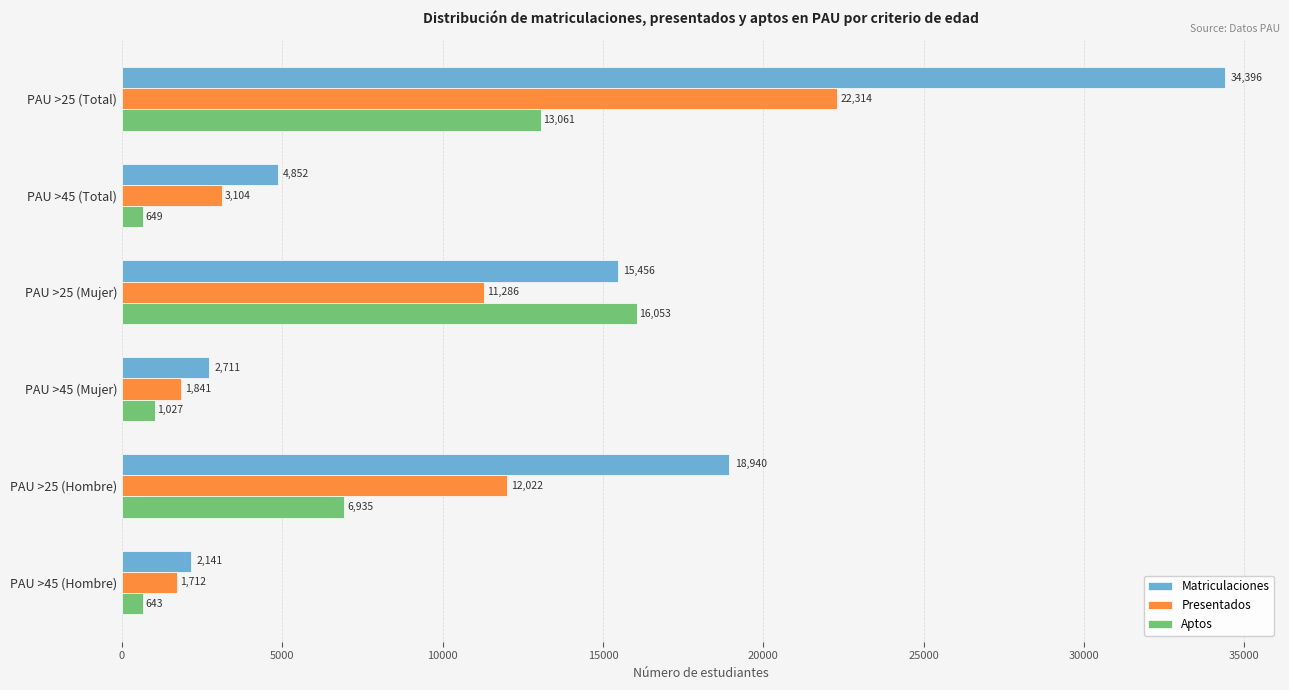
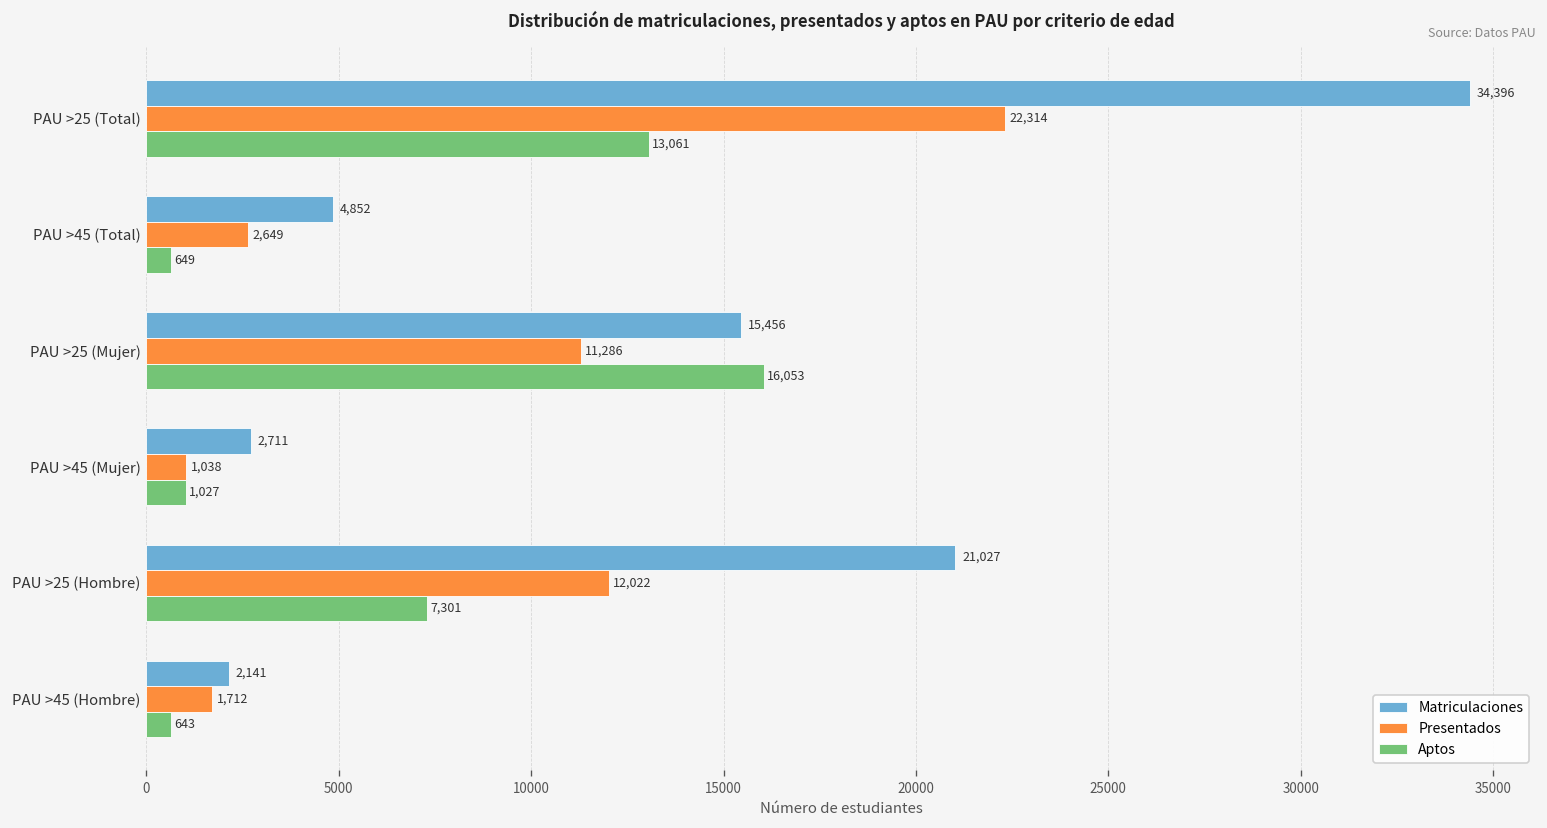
Presentados, PAU >45 (Total): 3,104 -> 2,649
Presentados, PAU >45 (Mujer): 1,841 -> 1,038
Matriculaciones, PAU >25 (Hombre): 18,940 -> 21,027
Aptos, PAU >25 (Hombre): 6,935 -> 7,301
